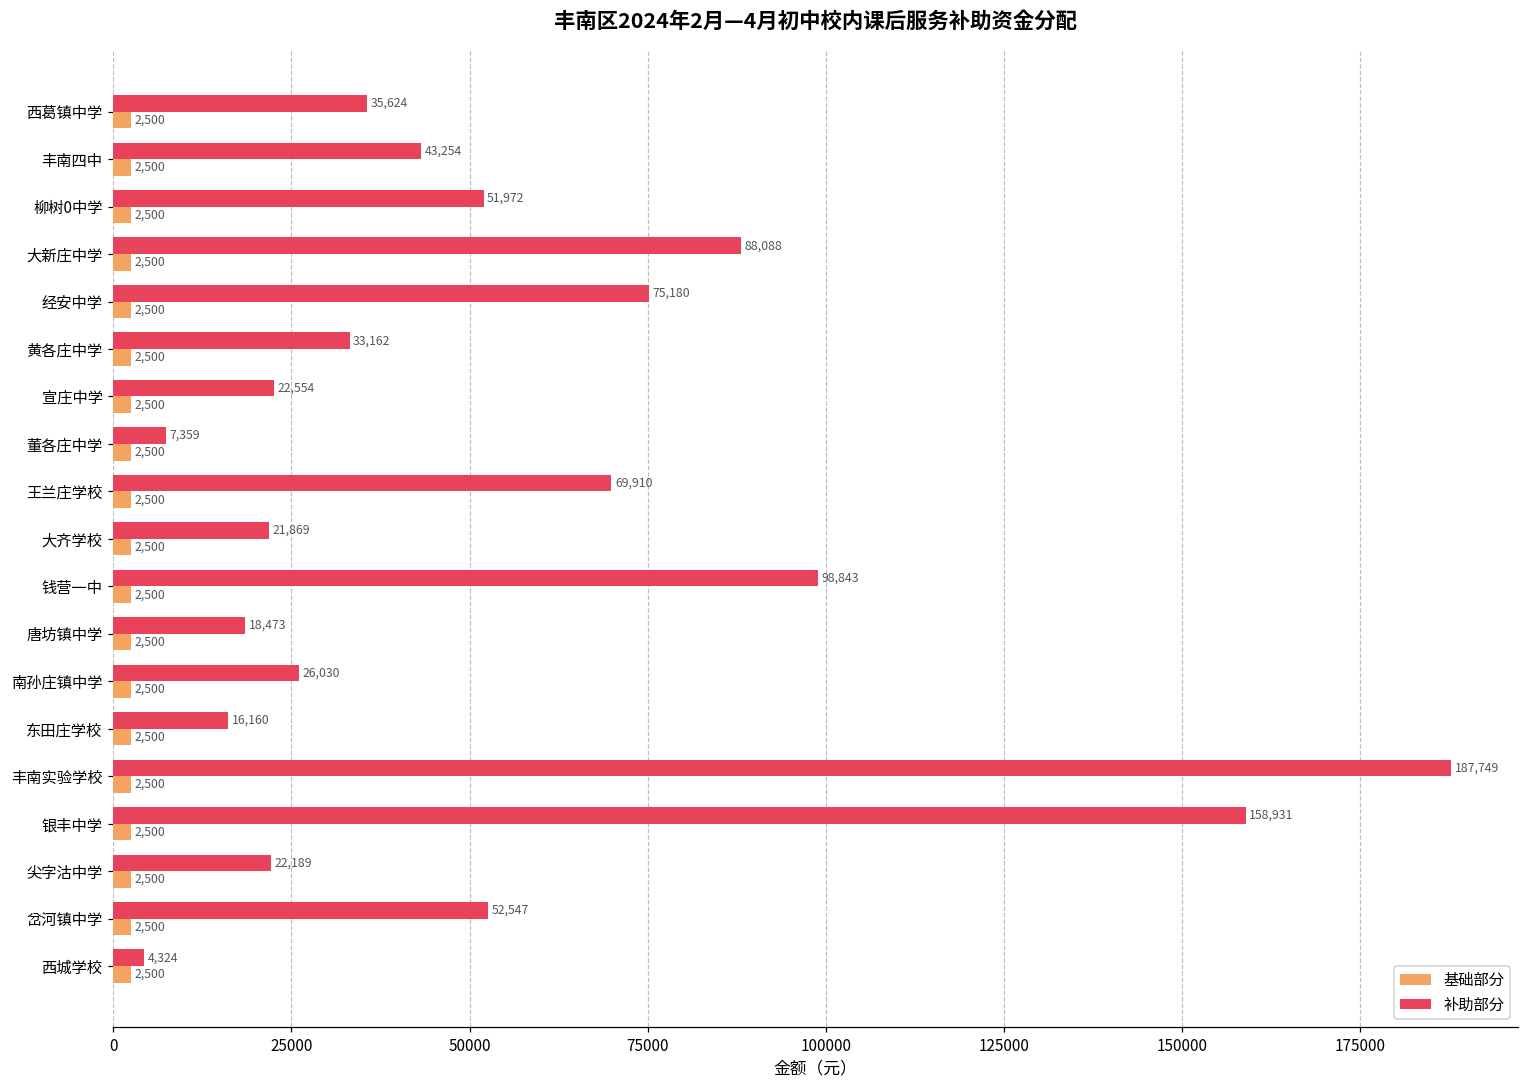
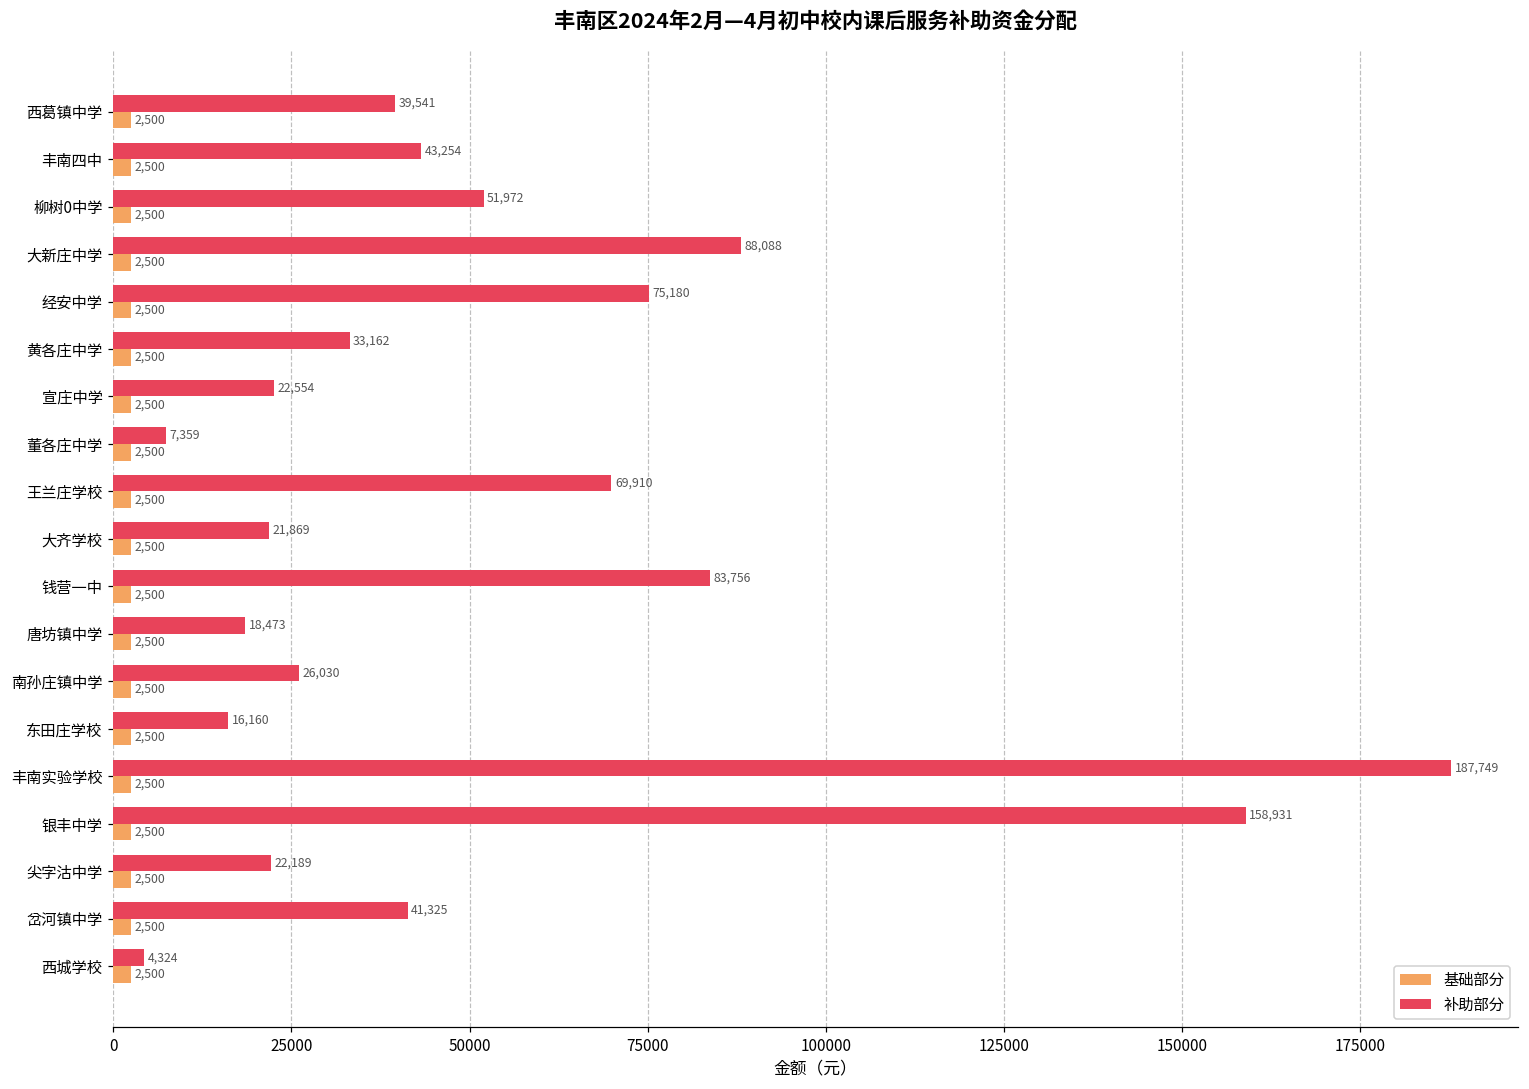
补助部分, 西葛镇中学: 35,624 -> 39,541
补助部分, 钱营一中: 98,843 -> 83,756
补助部分, 岔河镇中学: 52,547 -> 41,325
